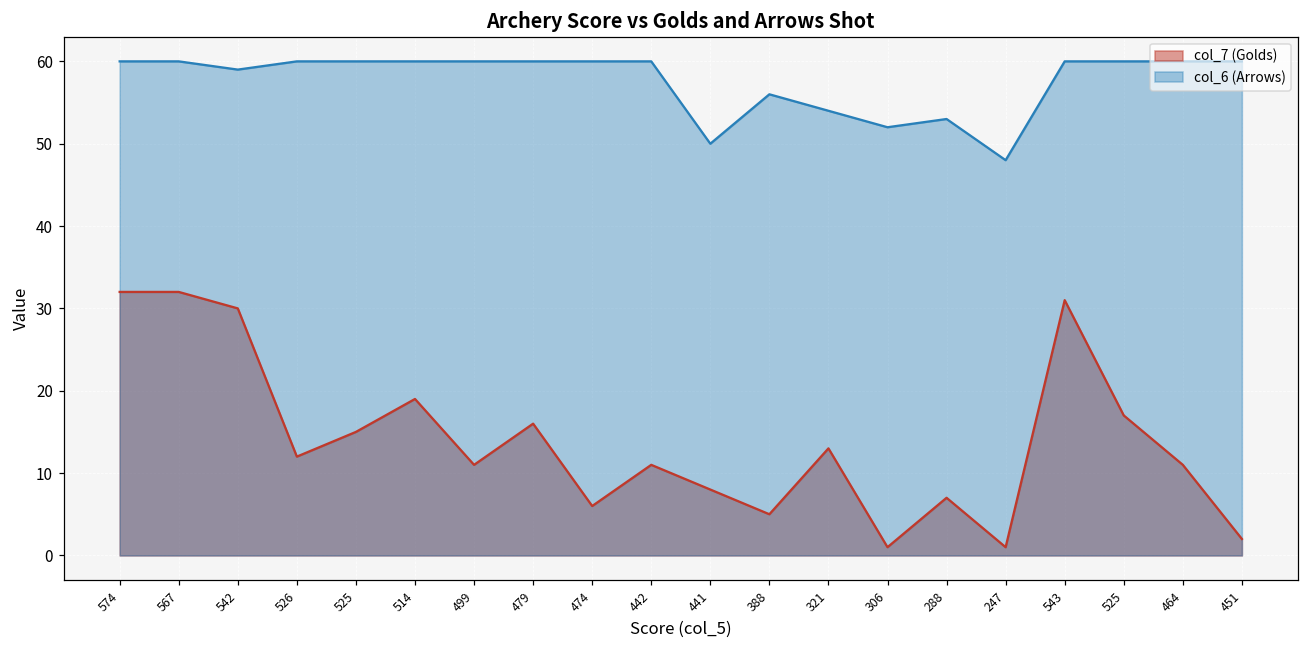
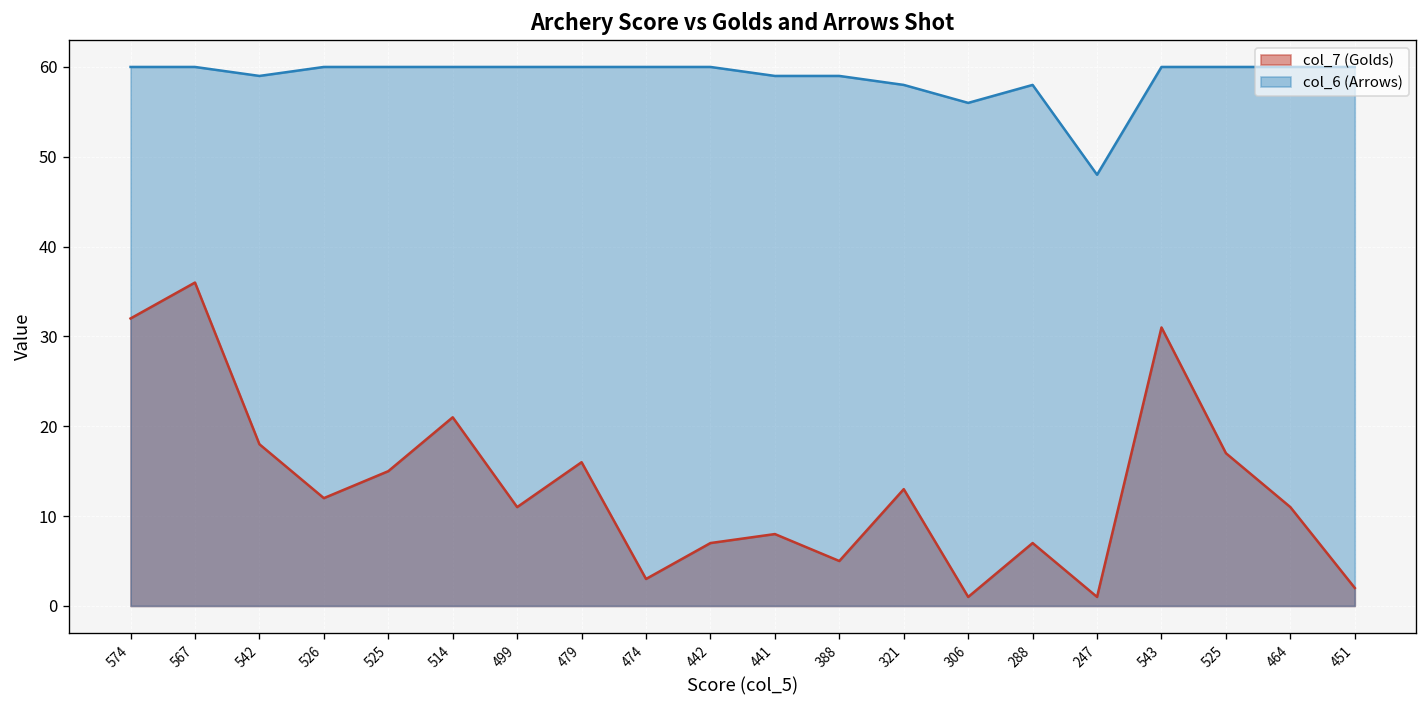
col_7 (Golds), 567: 32 -> 36
col_7 (Golds), 542: 30 -> 18
col_7 (Golds), 514: 19 -> 21
col_7 (Golds), 474: 6 -> 3
col_7 (Golds), 442: 11 -> 7
col_6 (Arrows), 441: 50 -> 59
col_6 (Arrows), 388: 56 -> 59
col_6 (Arrows), 321: 54 -> 58
col_6 (Arrows), 306: 52 -> 56
col_6 (Arrows), 288: 53 -> 58
